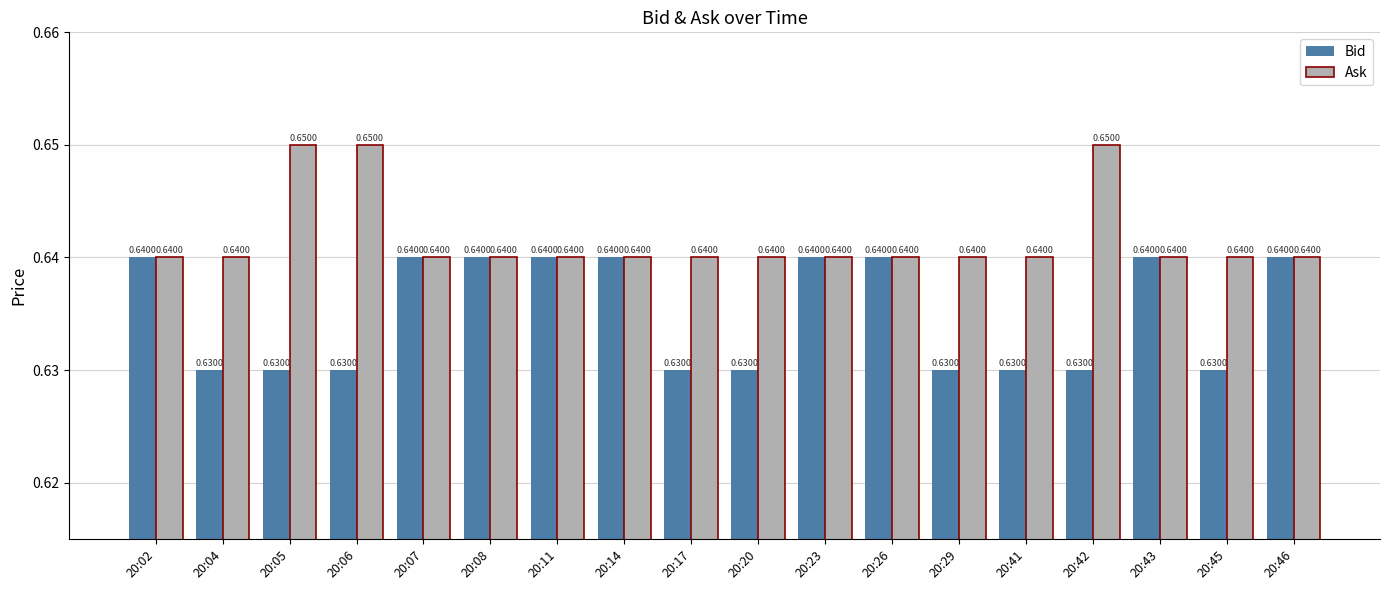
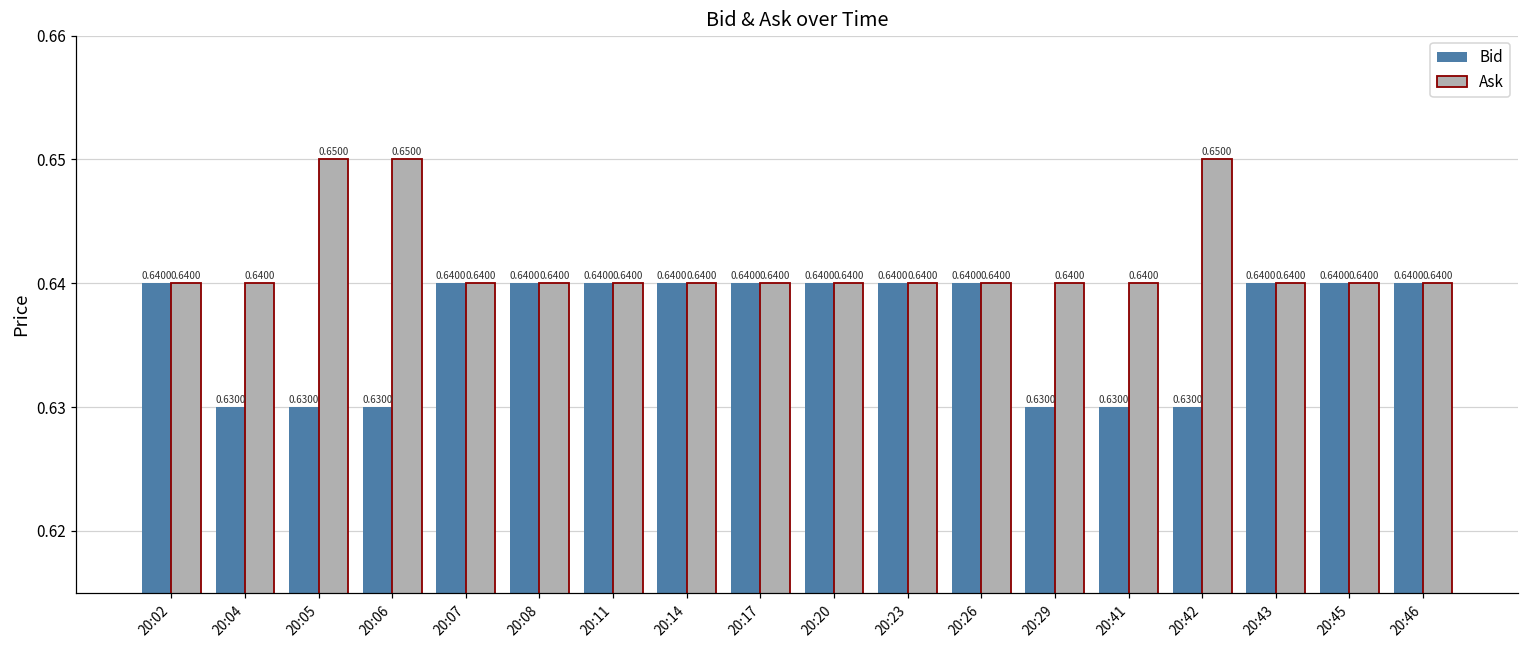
Bid, 20:17: 0.6300 -> 0.6400
Bid, 20:20: 0.6300 -> 0.6400
Bid, 20:45: 0.6300 -> 0.6400
